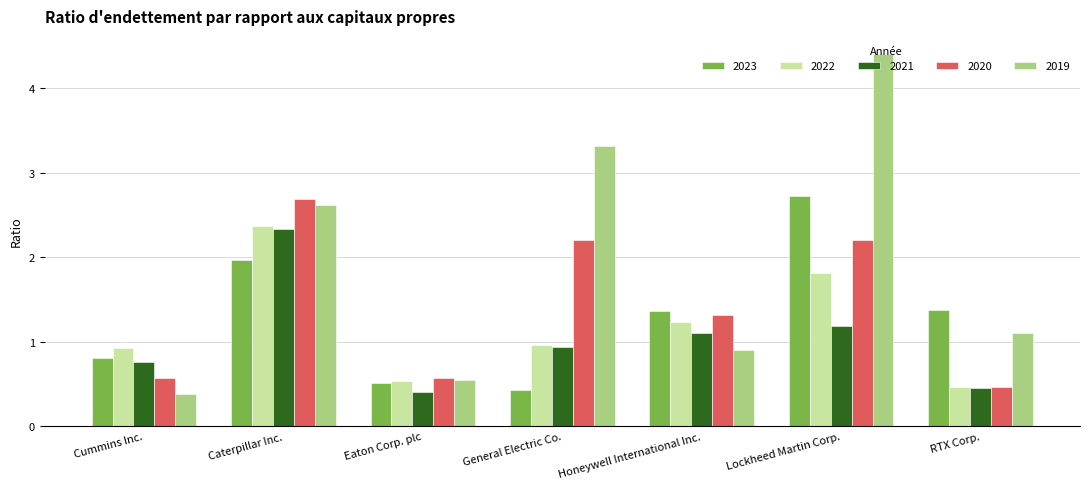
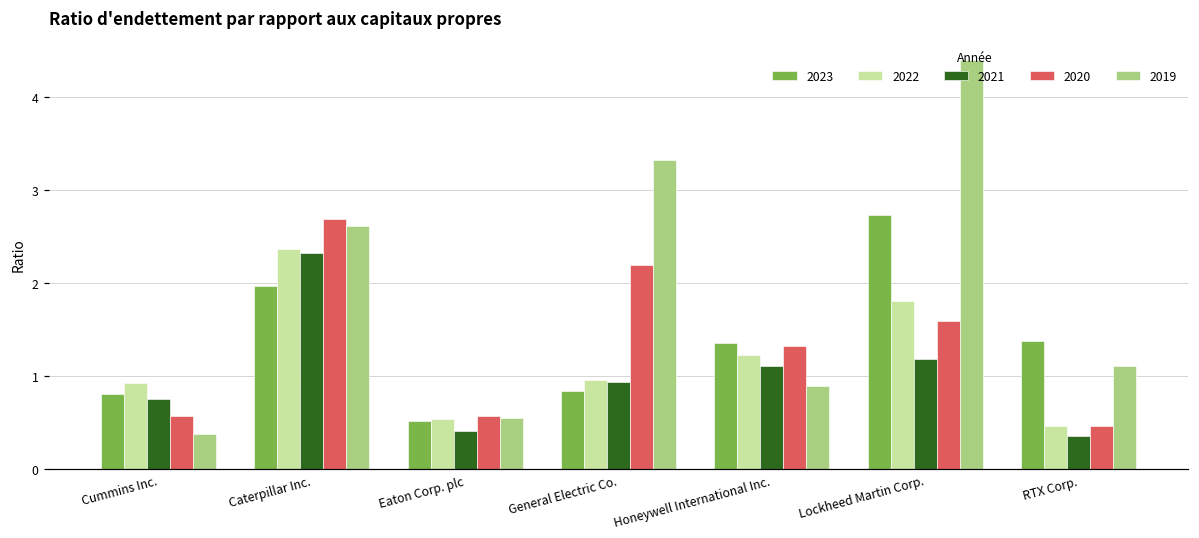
2023, General Electric Co.: 0.4 -> 0.8
2020, Lockheed Martin Corp.: 2.2 -> 1.6
2021, RTX Corp.: 0.5 -> 0.4
